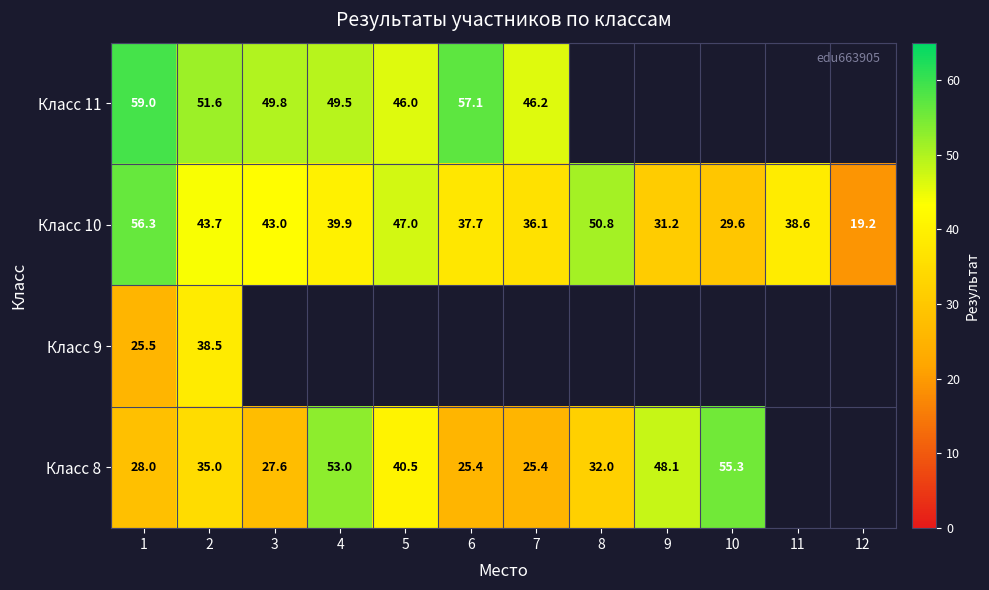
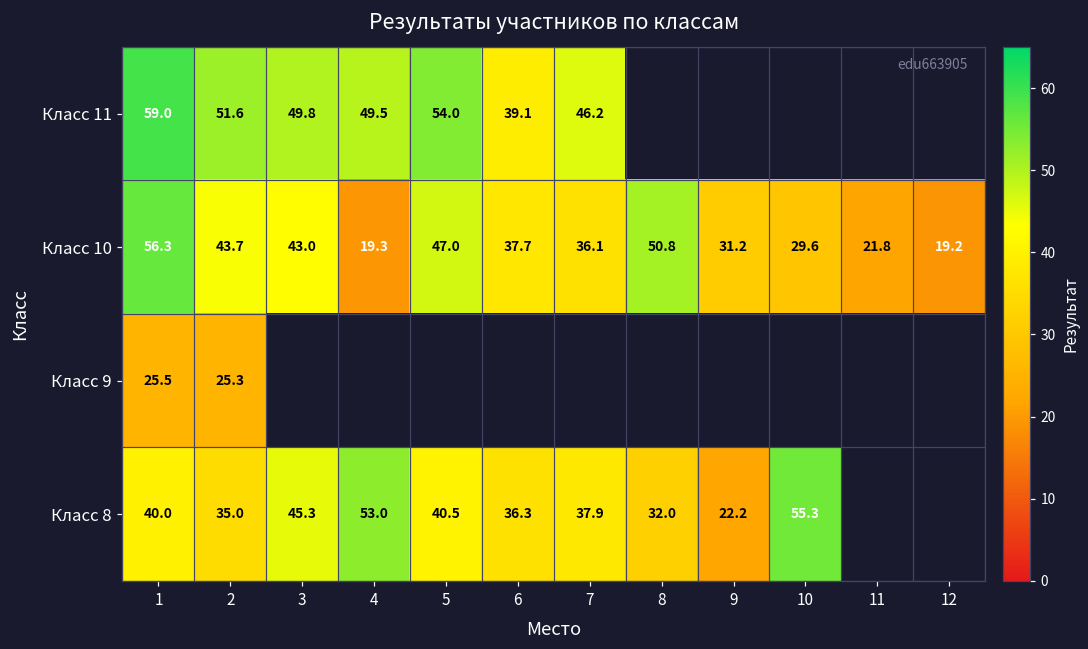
Класс 11, 5: 46.0 -> 54.0
Класс 11, 6: 57.1 -> 39.1
Класс 10, 4: 39.9 -> 19.3
Класс 10, 11: 38.6 -> 21.8
Класс 9, 2: 38.5 -> 25.3
Класс 8, 1: 28.0 -> 40.0
Класс 8, 3: 27.6 -> 45.3
Класс 8, 6: 25.4 -> 36.3
Класс 8, 7: 25.4 -> 37.9
Класс 8, 9: 48.1 -> 22.2
